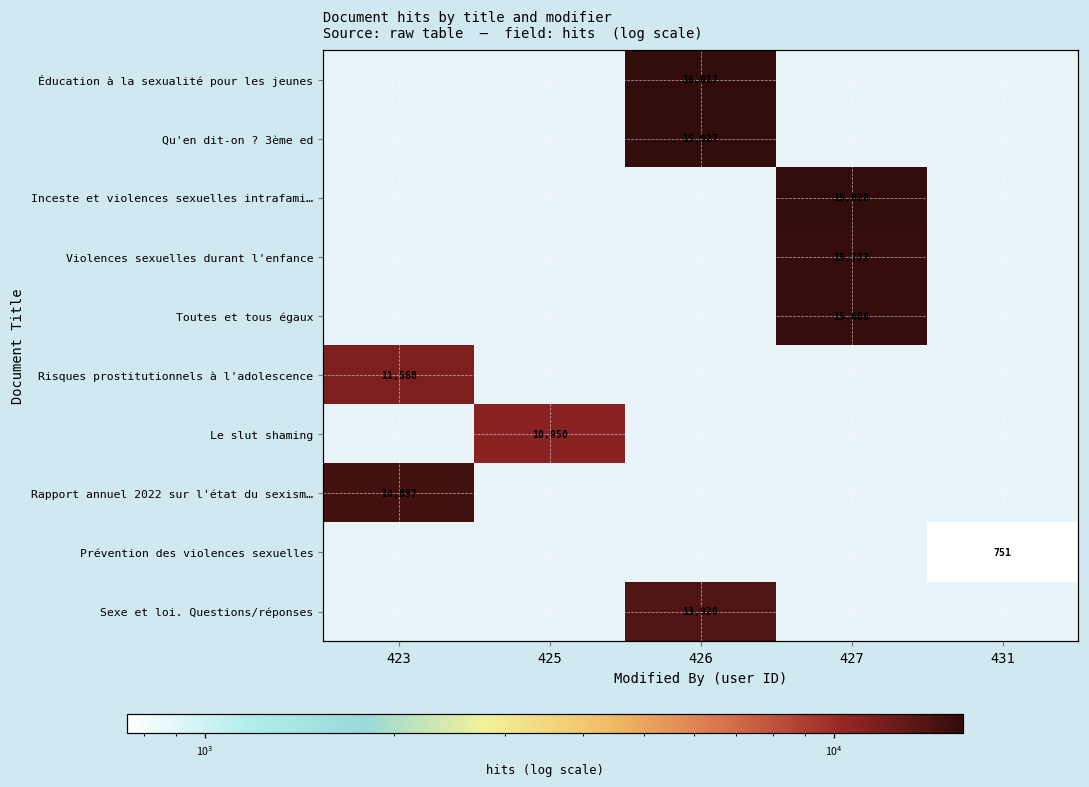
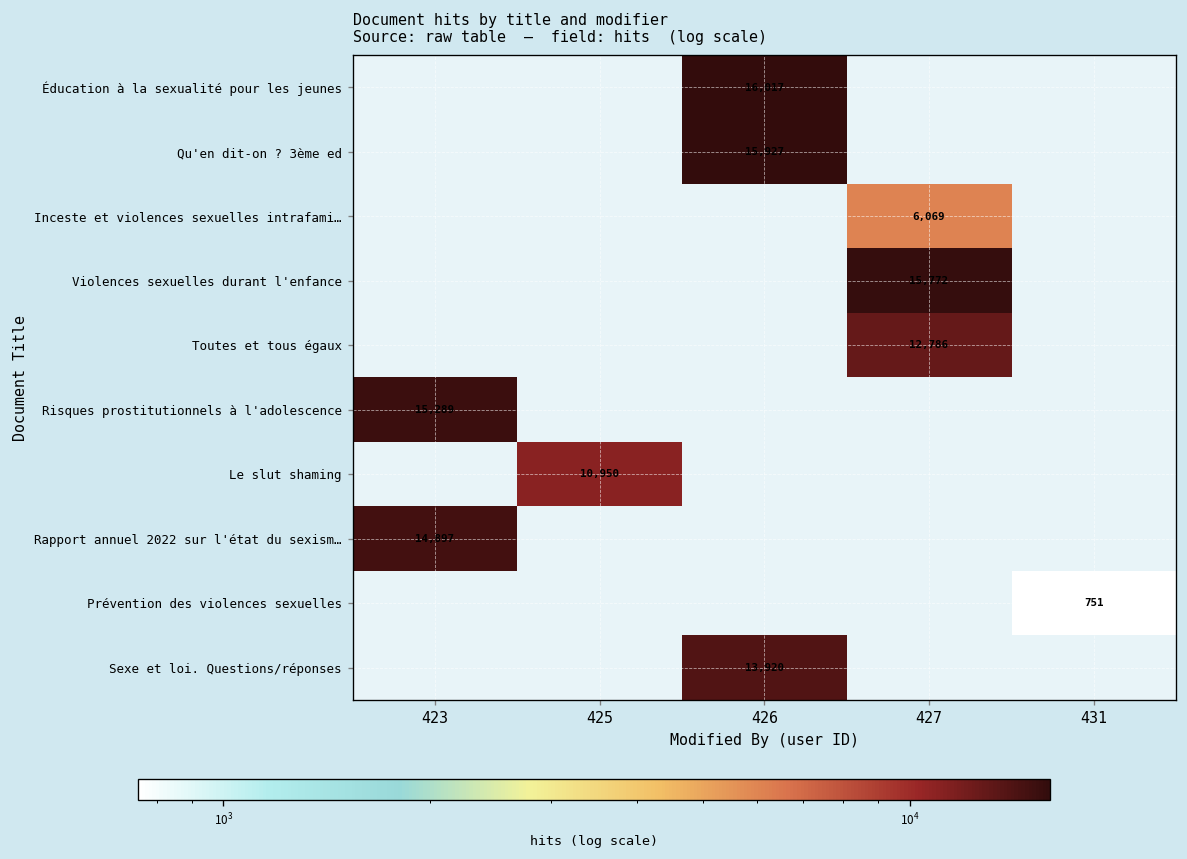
Inceste et violences sexuelles intrafami…, 427: 15,828 -> 6,069
Toutes et tous égaux, 427: 15,666 -> 12,786
Risques prostitutionnels à l'adolescence, 423: 11,568 -> 15,289
